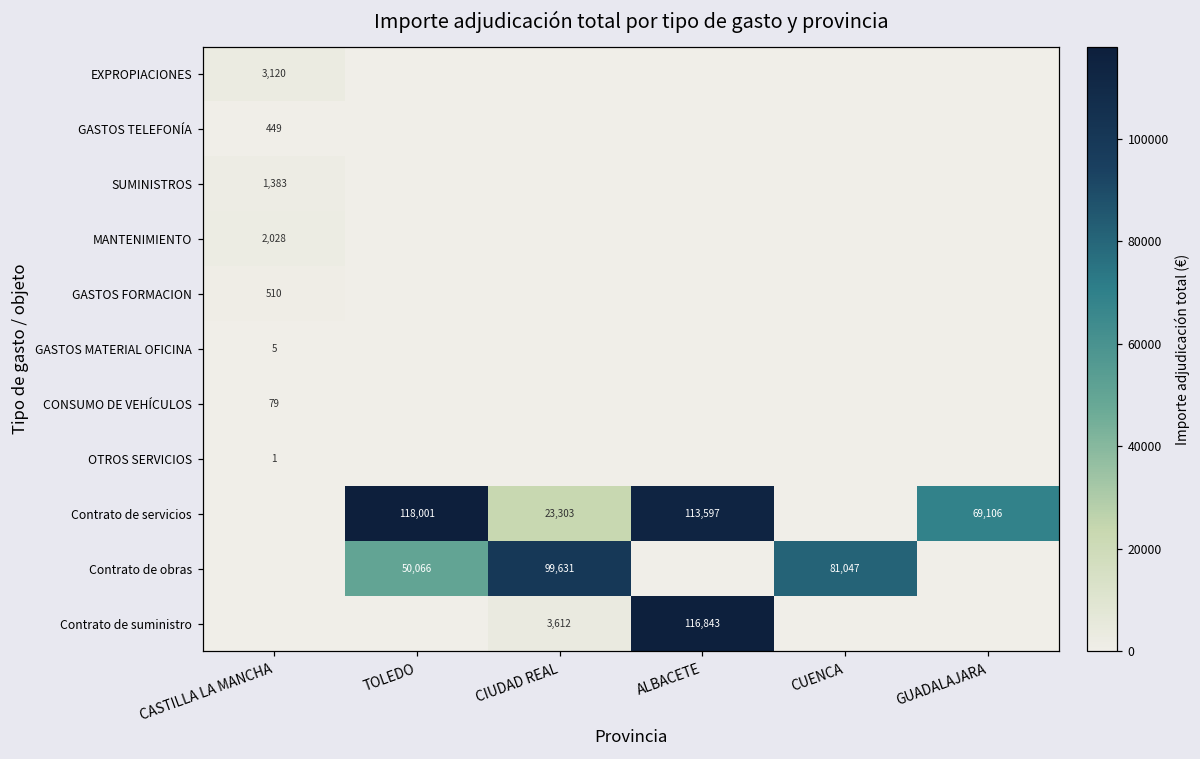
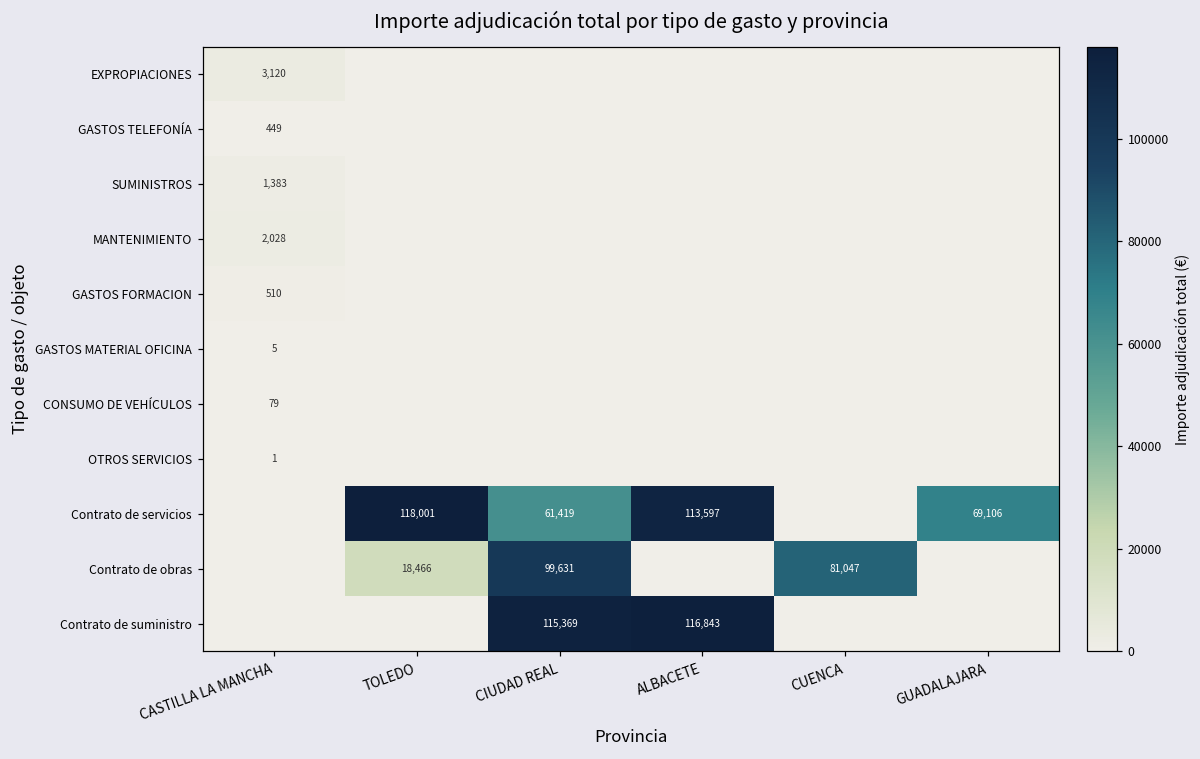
Contrato de servicios, CIUDAD REAL: 23,303 -> 61,419
Contrato de obras, TOLEDO: 50,066 -> 18,466
Contrato de suministro, CIUDAD REAL: 3,612 -> 115,369
